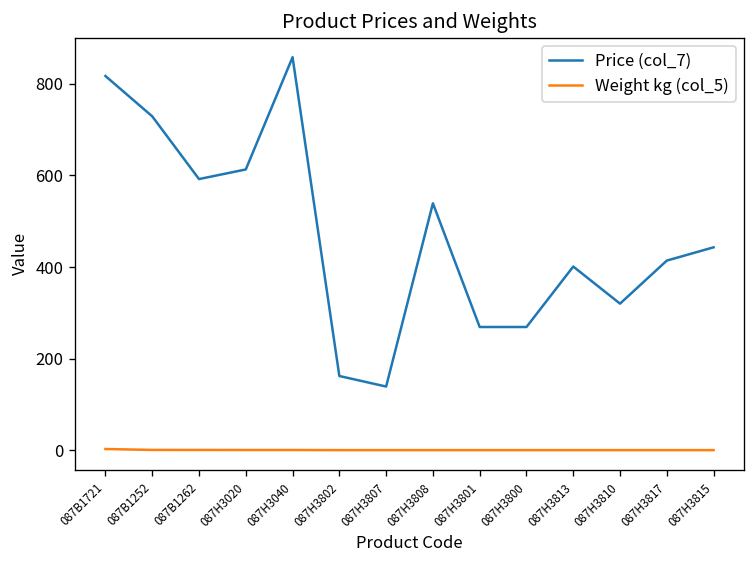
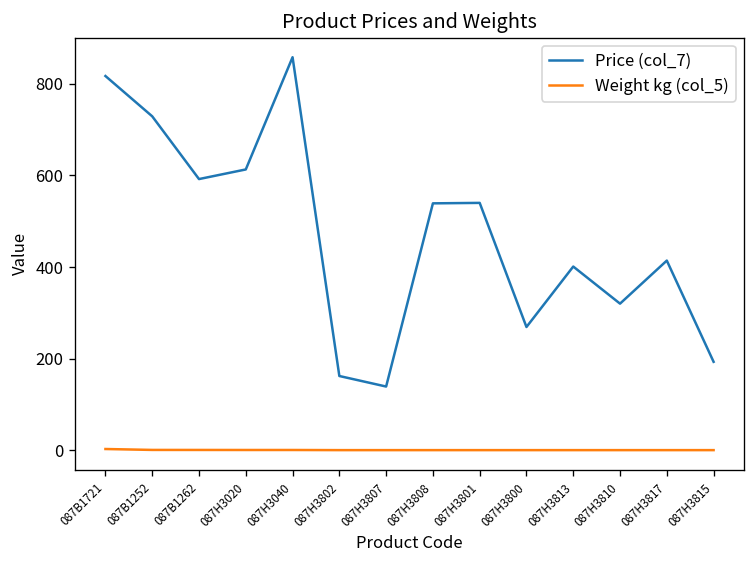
Price (col_7), 087H3801: 270 -> 540
Price (col_7), 087H3815: 440 -> 190
